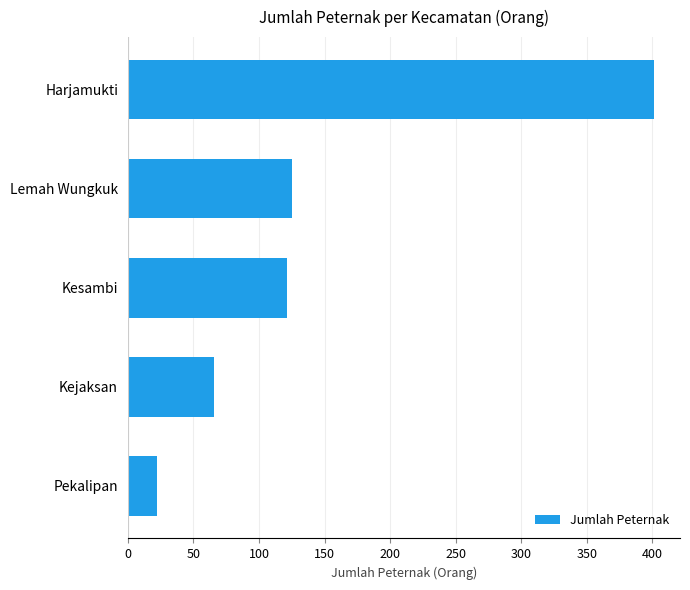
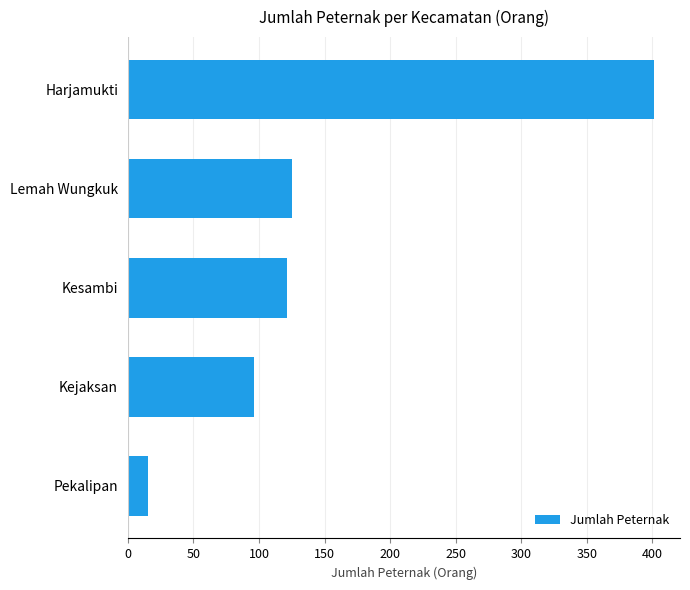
Kejaksan: 66 -> 96
Pekalipan: 22 -> 15
